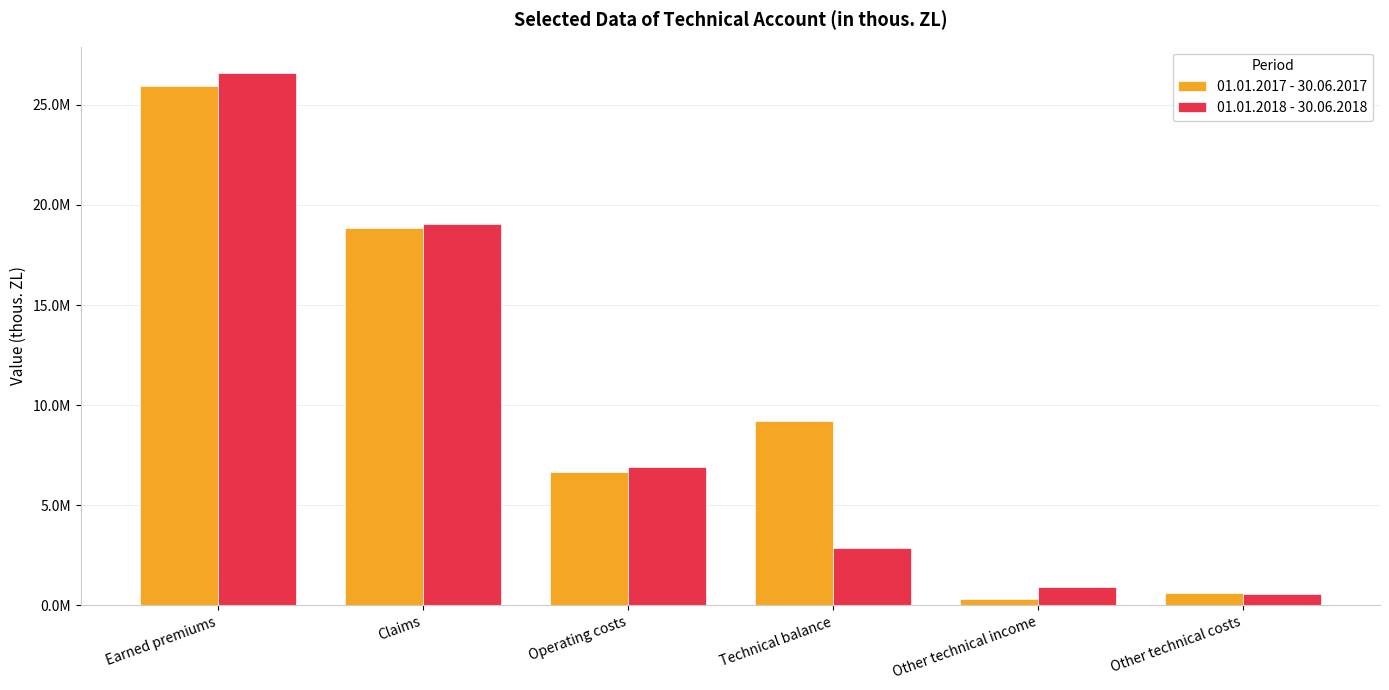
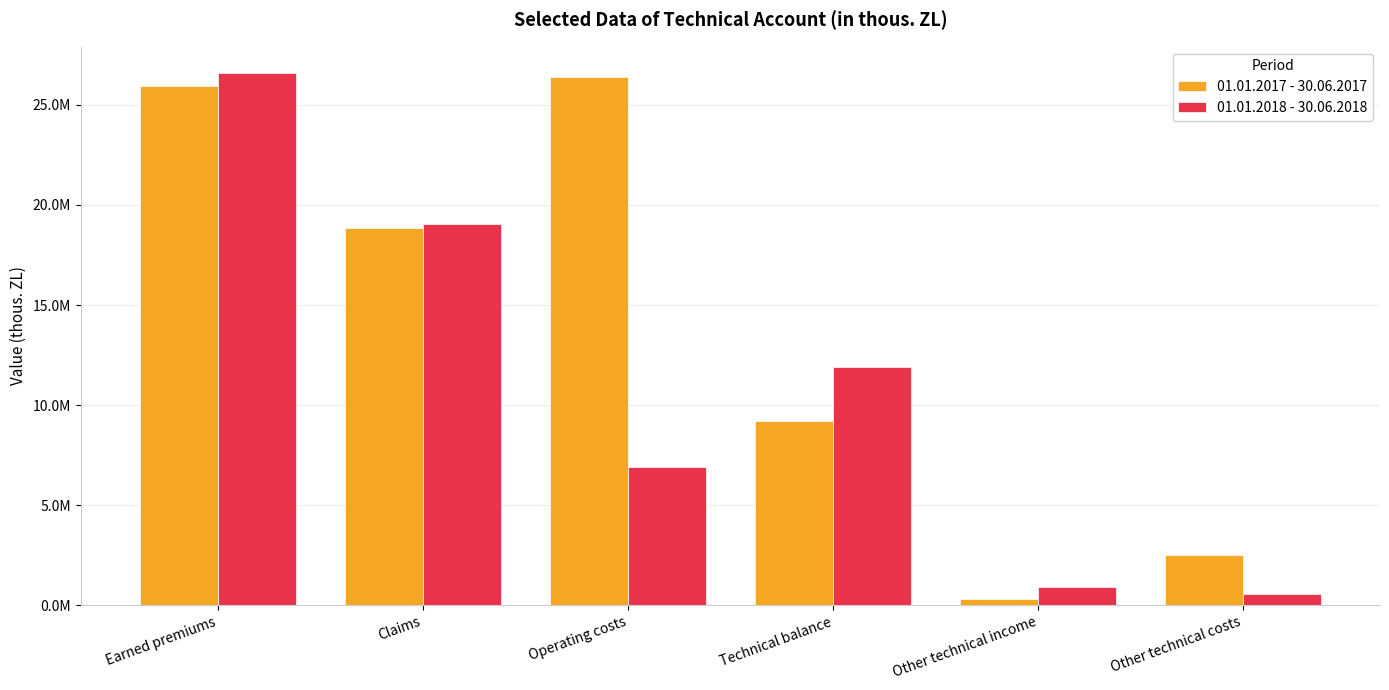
01.01.2017 - 30.06.2017, Operating costs: 6700000 -> 26400000
01.01.2018 - 30.06.2018, Technical balance: 2800000 -> 11900000
01.01.2017 - 30.06.2017, Other technical costs: 600000 -> 2500000
